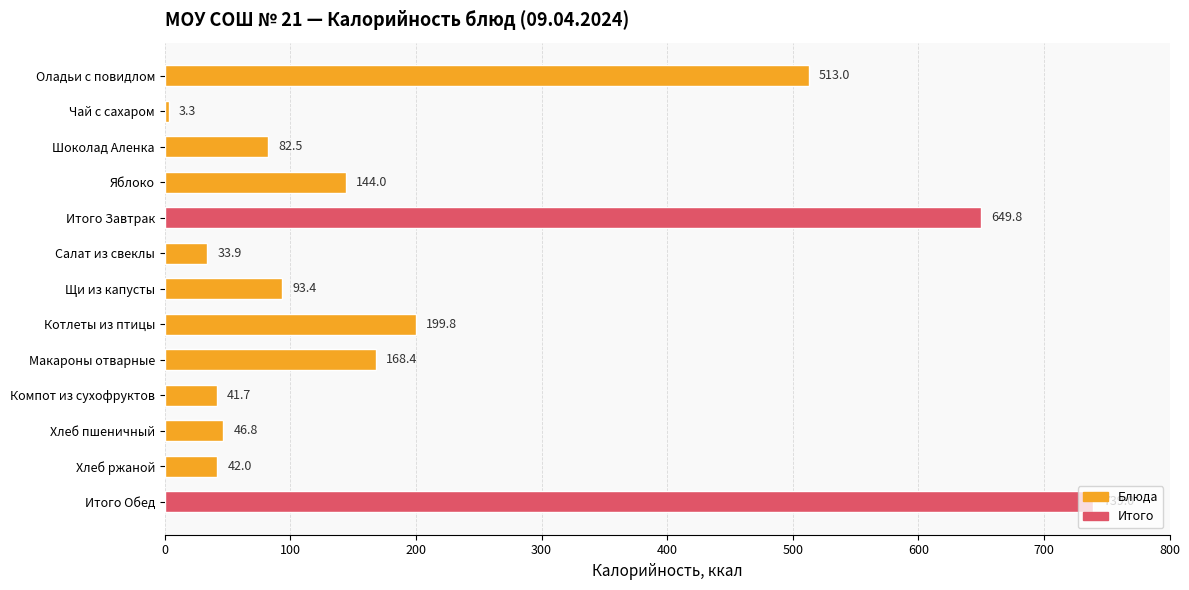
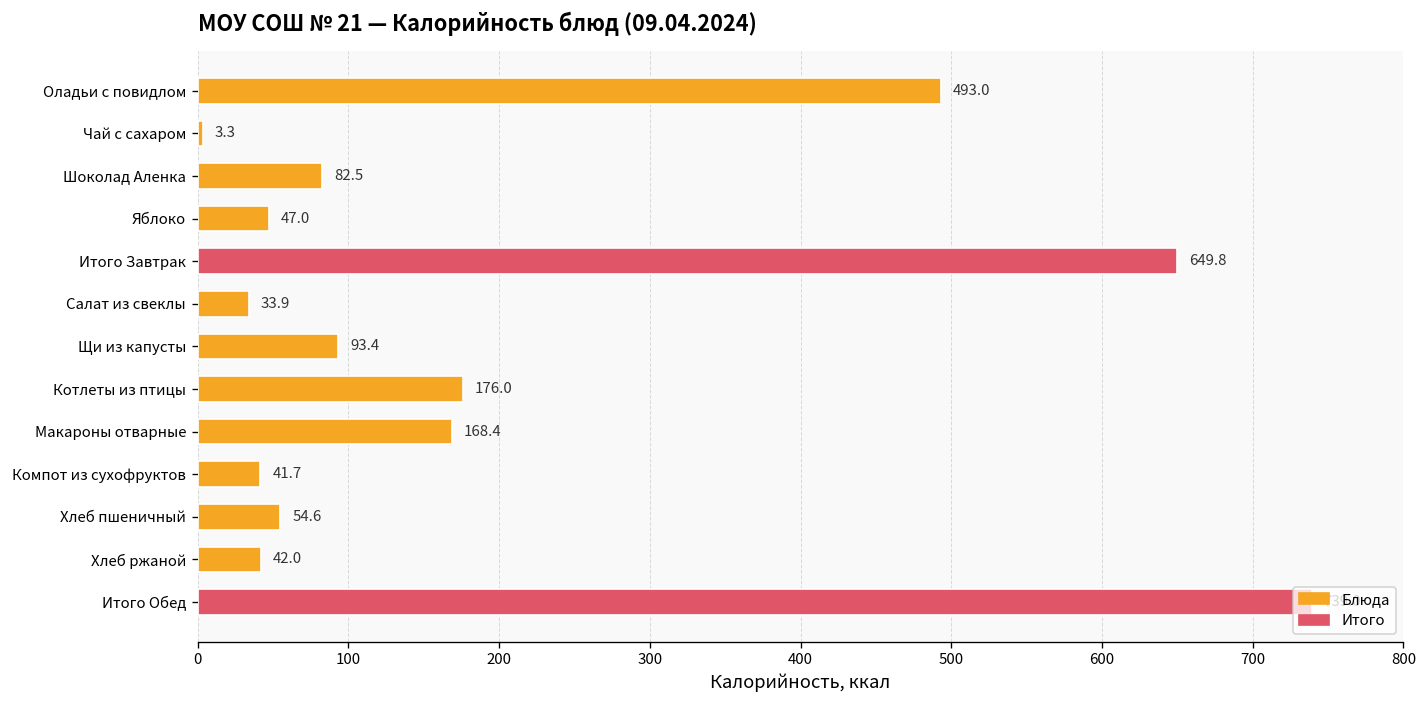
Оладьи с повидлом: 513.0 -> 493.0
Яблоко: 144.0 -> 47.0
Котлеты из птицы: 199.8 -> 176.0
Хлеб пшеничный: 46.8 -> 54.6
